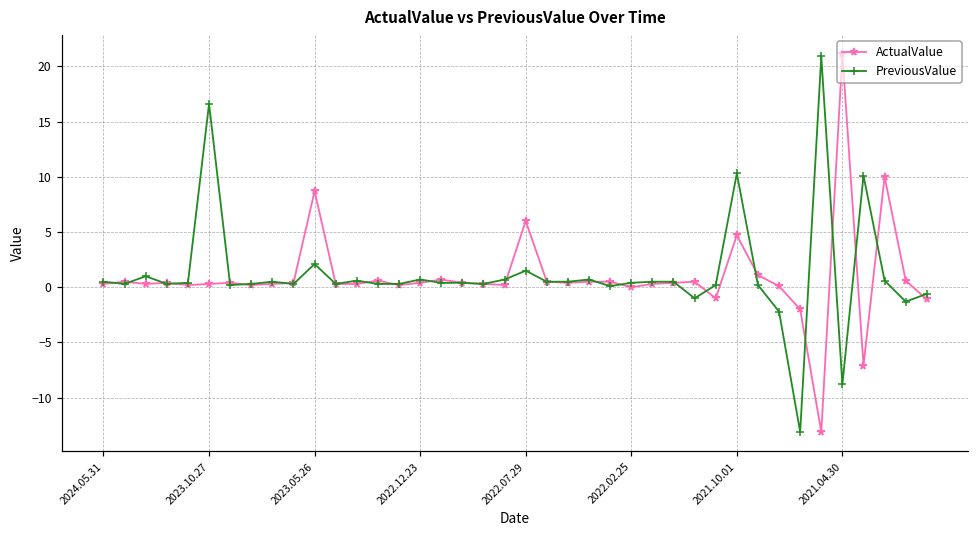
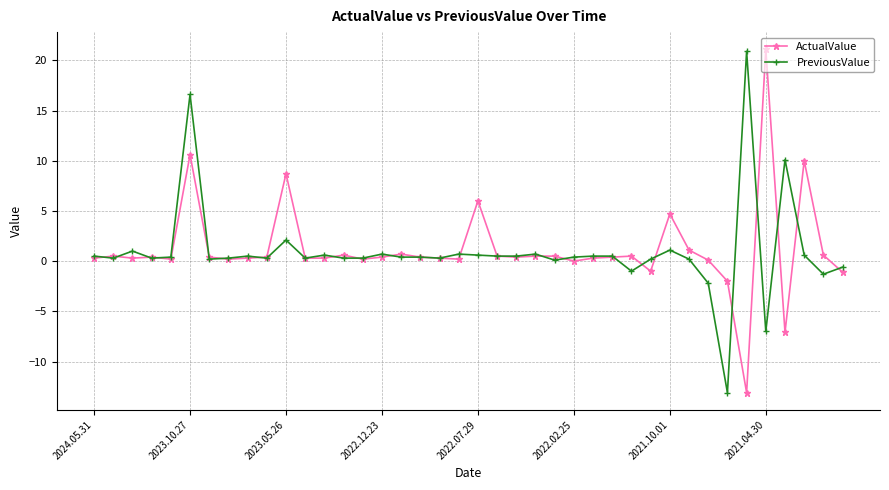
ActualValue, 2023.10.27: 0.3 -> 10.6
PreviousValue, 2022.07.29: 1.5 -> 0.6
PreviousValue, 2021.10.01: 10.3 -> 1.1
PreviousValue, 2021.04.30: -8.8 -> -7.0
